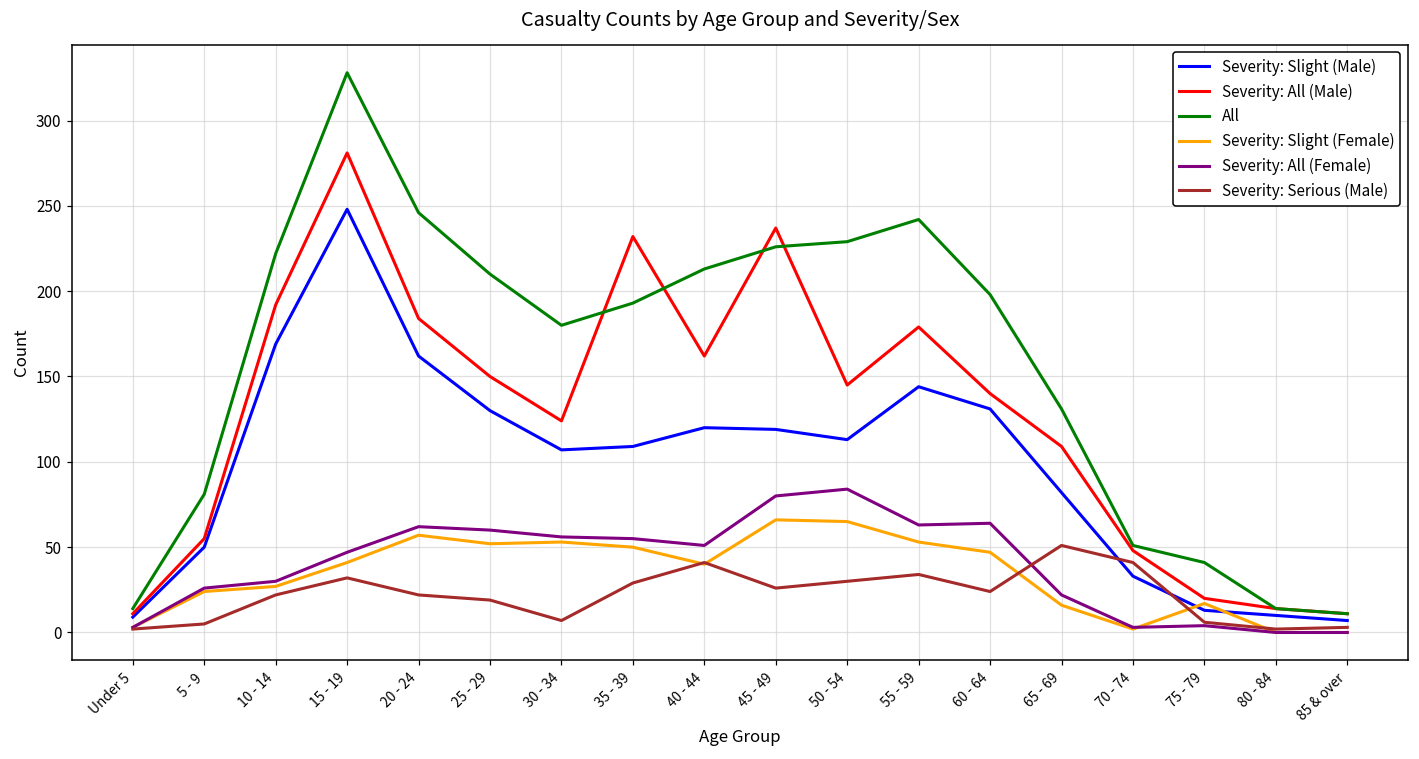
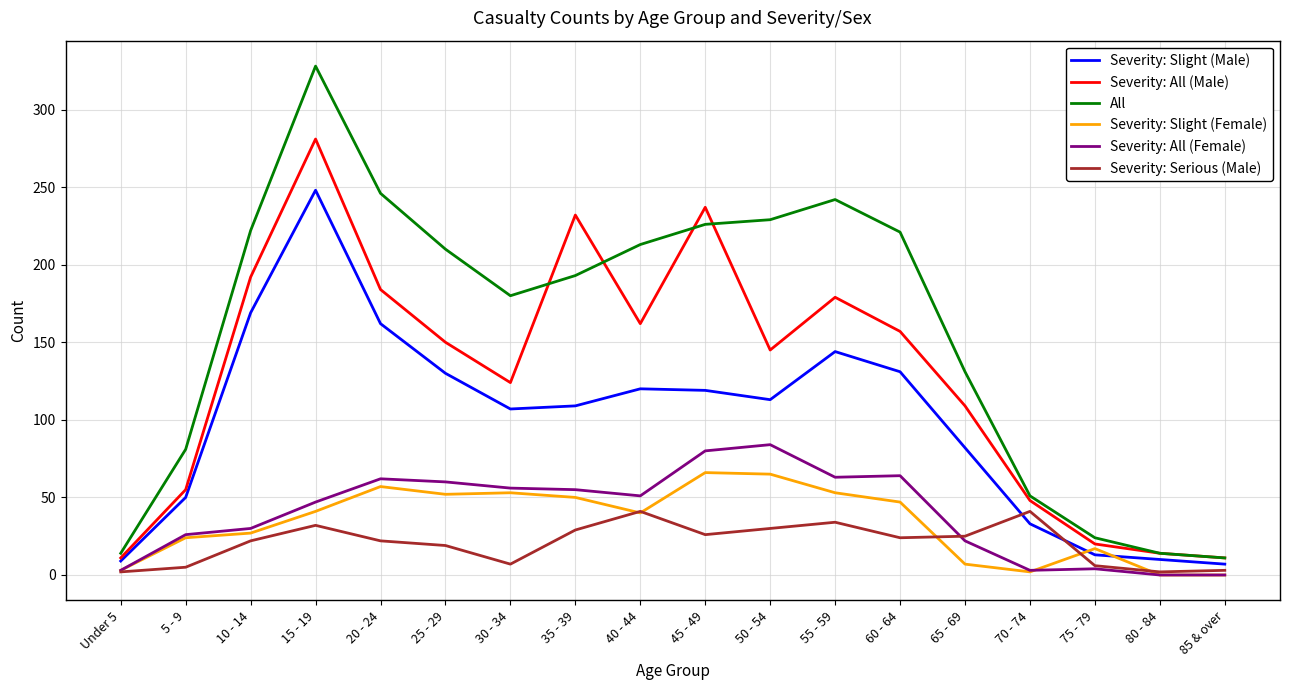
Severity: All (Male), 60 - 64: 140 -> 157
All, 60 - 64: 198 -> 221
Severity: Slight (Female), 65 - 69: 16 -> 7
Severity: Serious (Male), 65 - 69: 51 -> 25
All, 75 - 79: 41 -> 24
